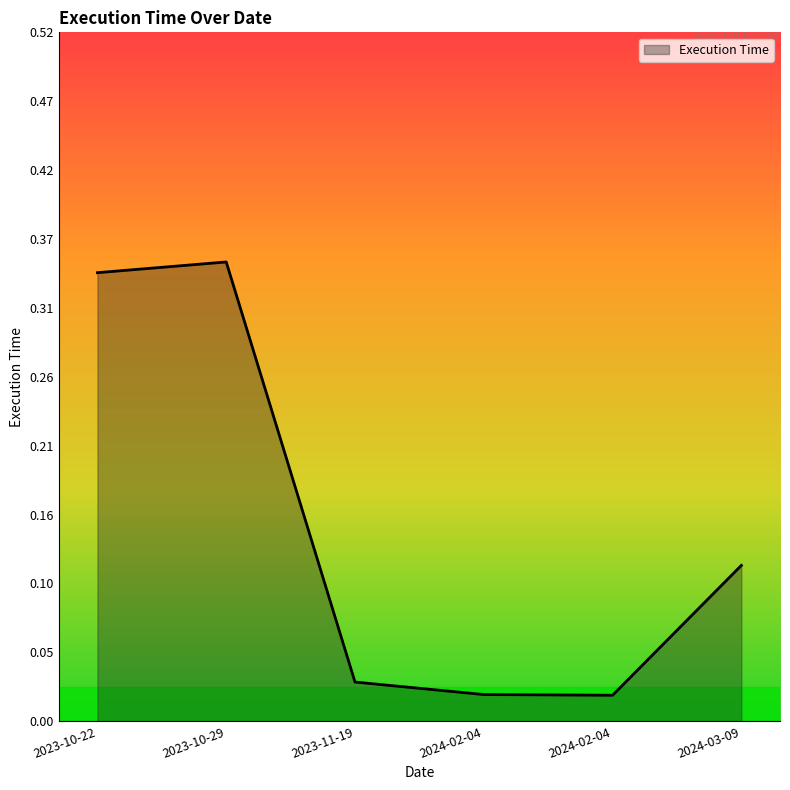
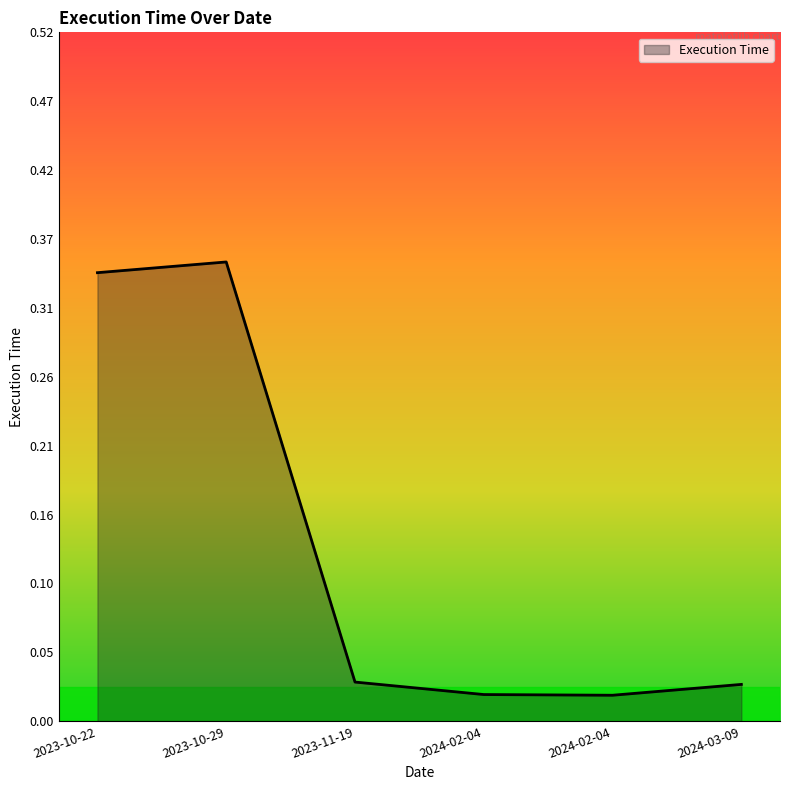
2024-03-09: 0.118 -> 0.028
